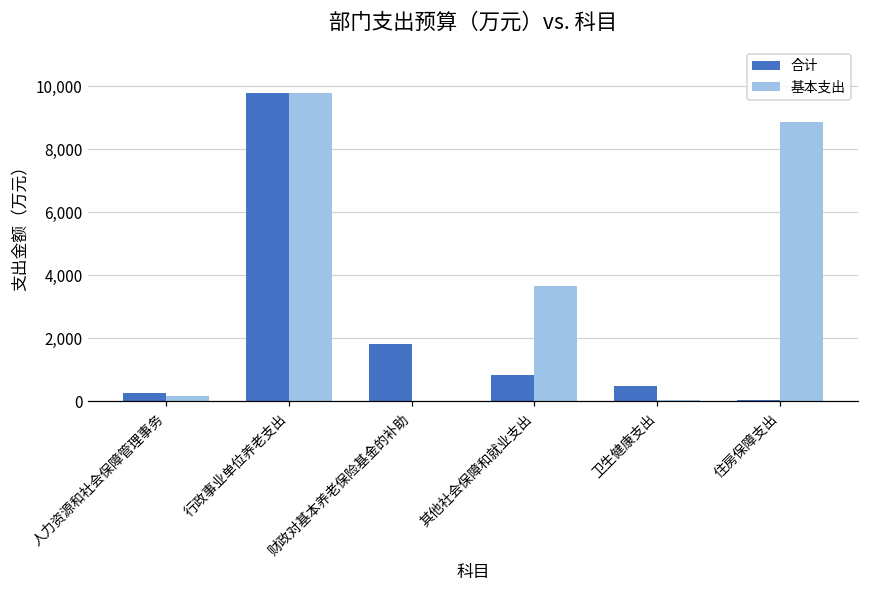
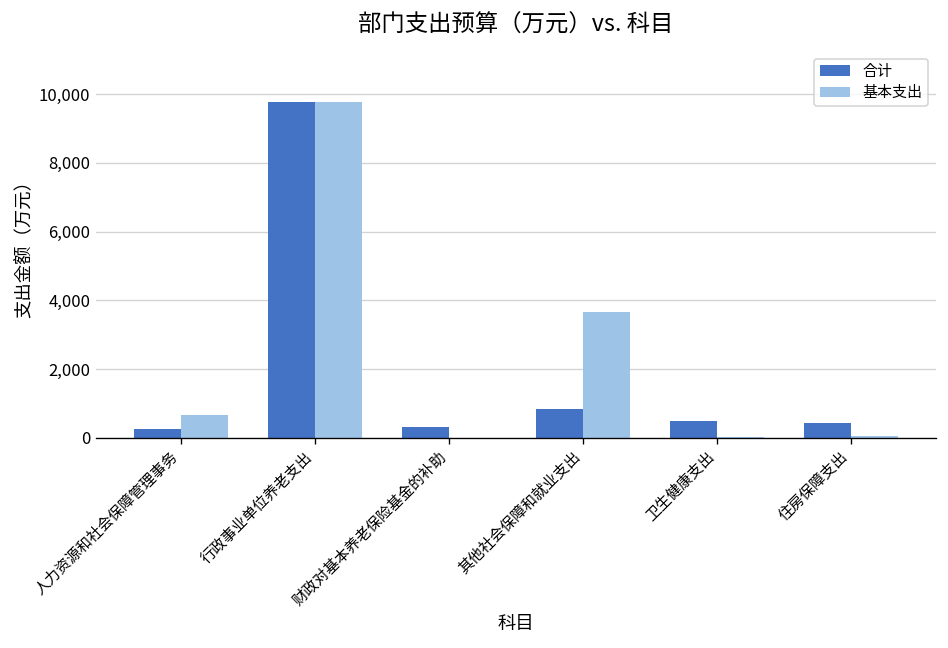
基本支出, 人力资源和社会保障管理事务: 200 -> 700
合计, 财政对基本养老保险基金的补助: 1,800 -> 300
合计, 住房保障支出: 0 -> 400
基本支出, 住房保障支出: 8,900 -> 0
